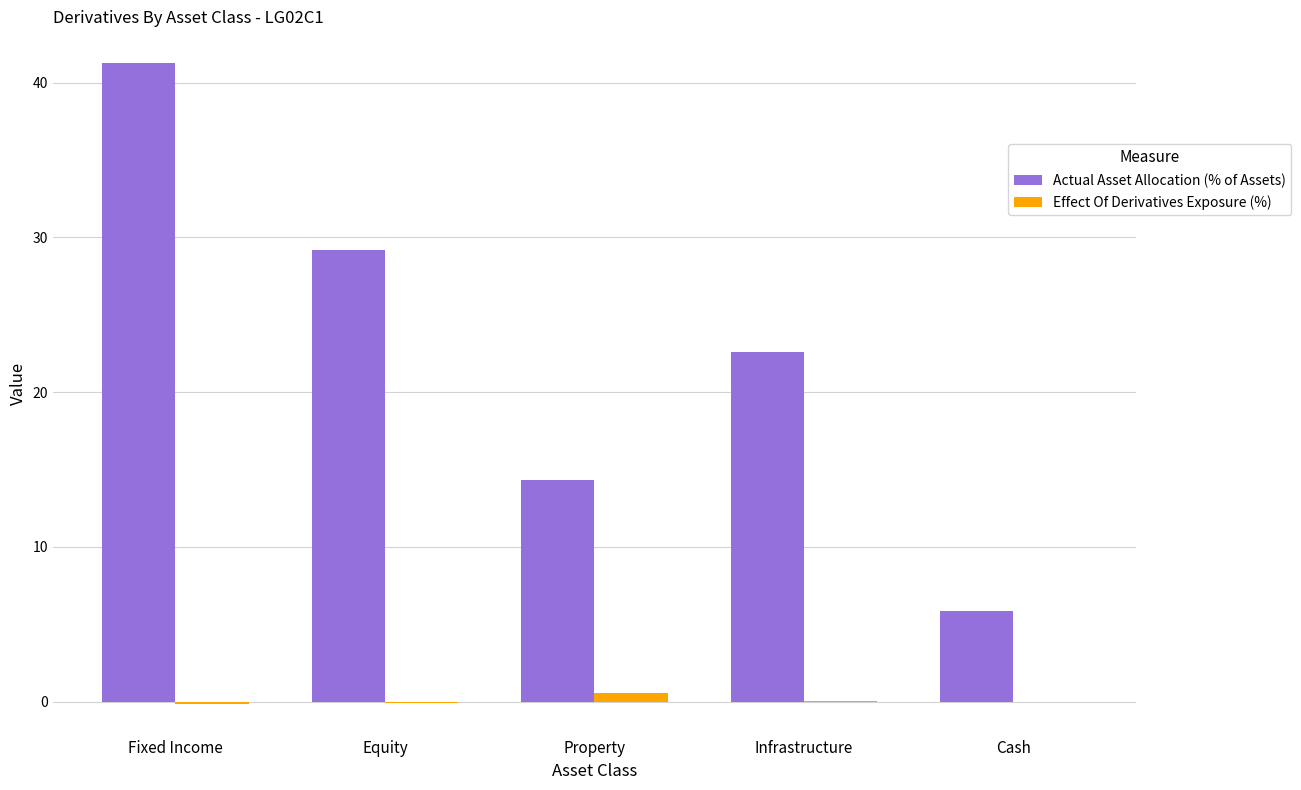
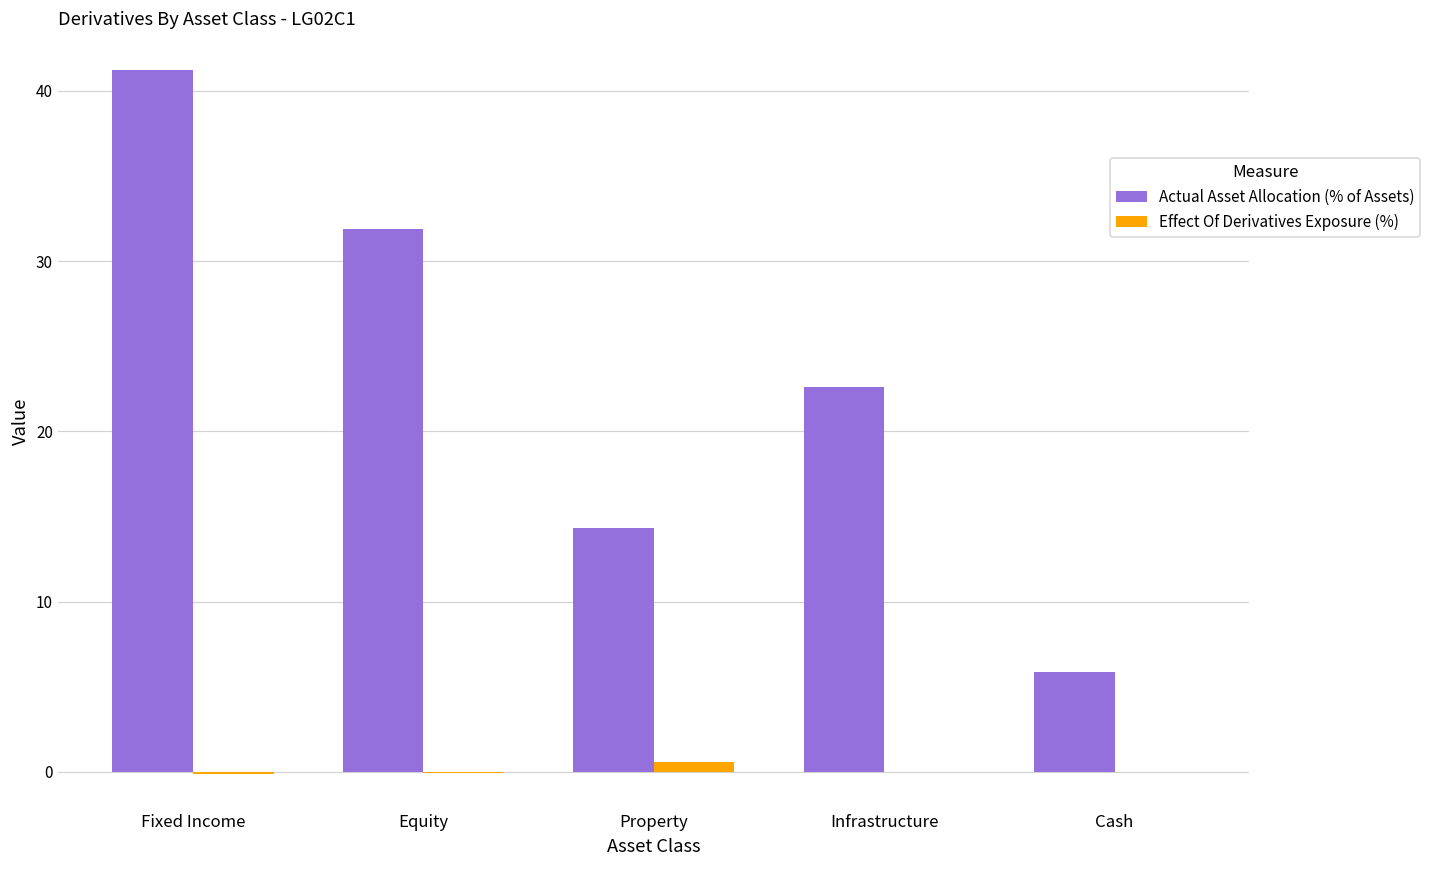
Actual Asset Allocation (% of Assets), Equity: 29.2 -> 31.9
